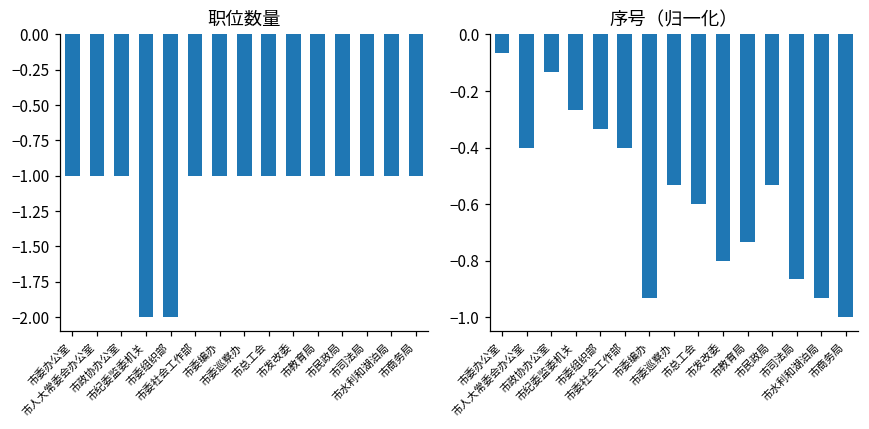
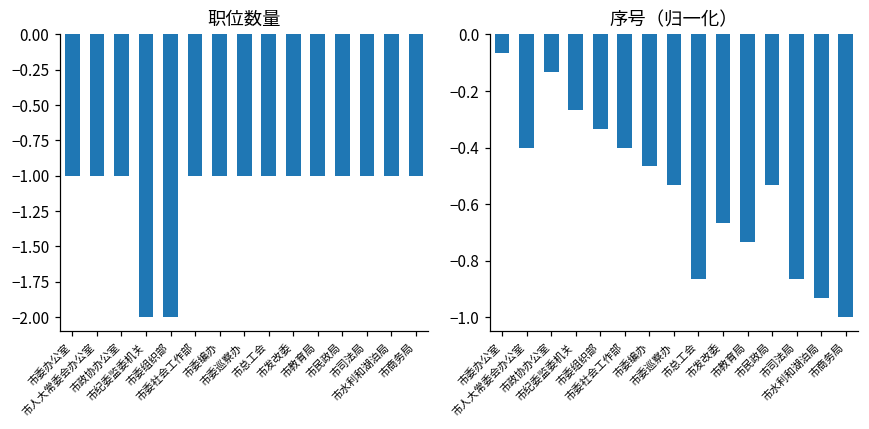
序号（归一化）, 市委编办: -0.93 -> -0.47
序号（归一化）, 市总工会: -0.60 -> -0.87
序号（归一化）, 市发改委: -0.80 -> -0.67
